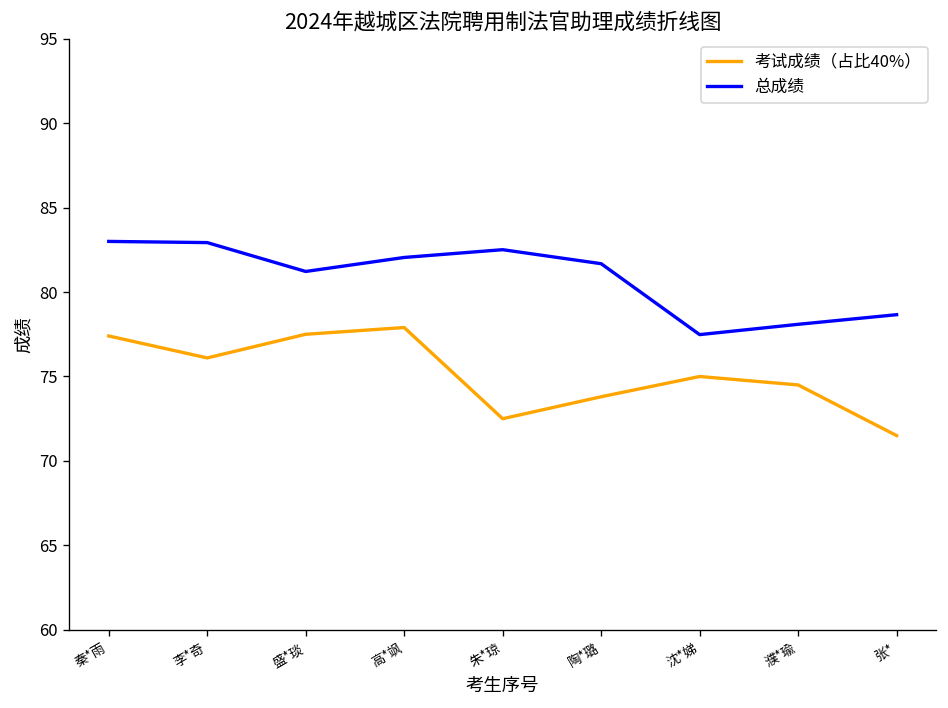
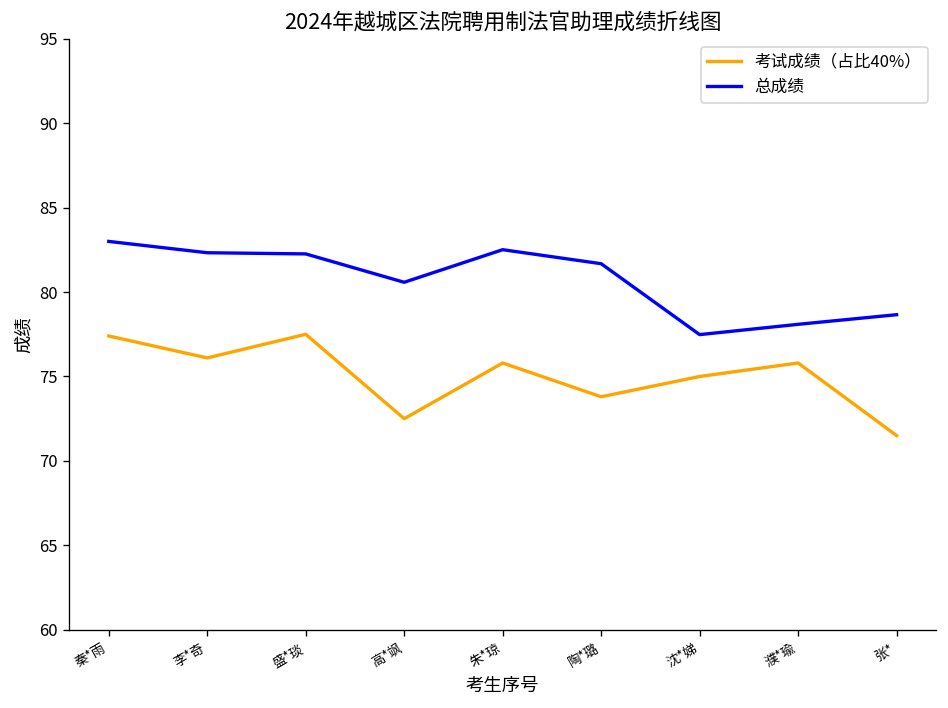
总成绩, 李*奇: 82.9 -> 82.3
总成绩, 盛*琰: 81.2 -> 82.3
考试成绩（占比40%）, 高*飒: 77.9 -> 72.5
总成绩, 高*飒: 82.1 -> 80.6
考试成绩（占比40%）, 朱*琼: 72.5 -> 75.8
考试成绩（占比40%）, 濮*瑜: 74.5 -> 75.8
